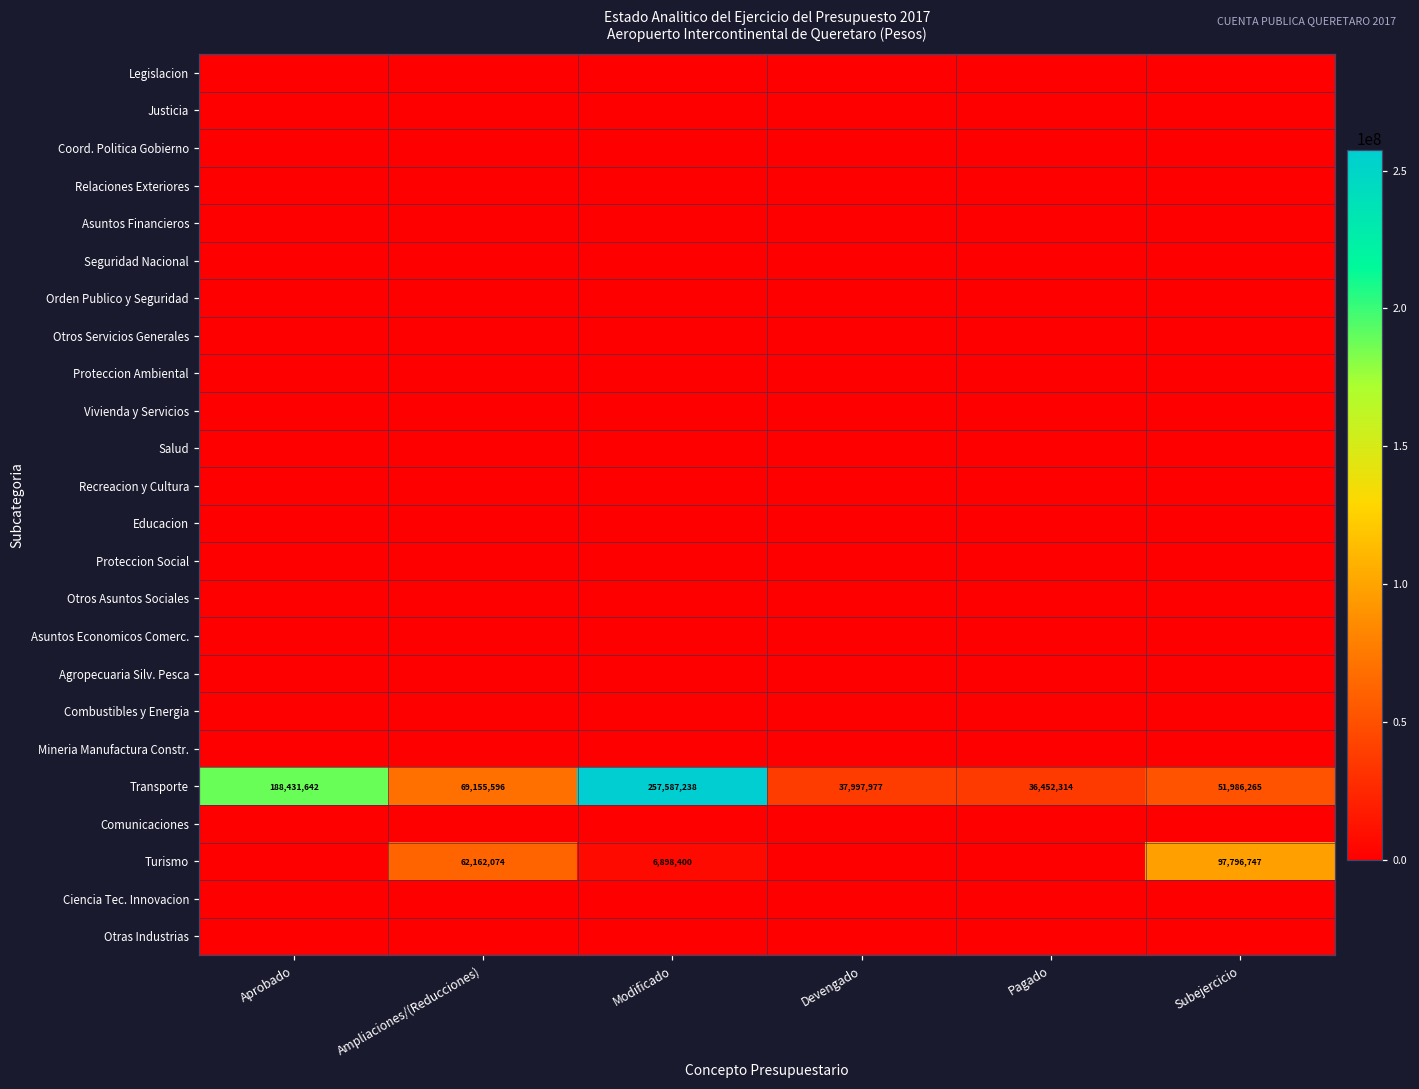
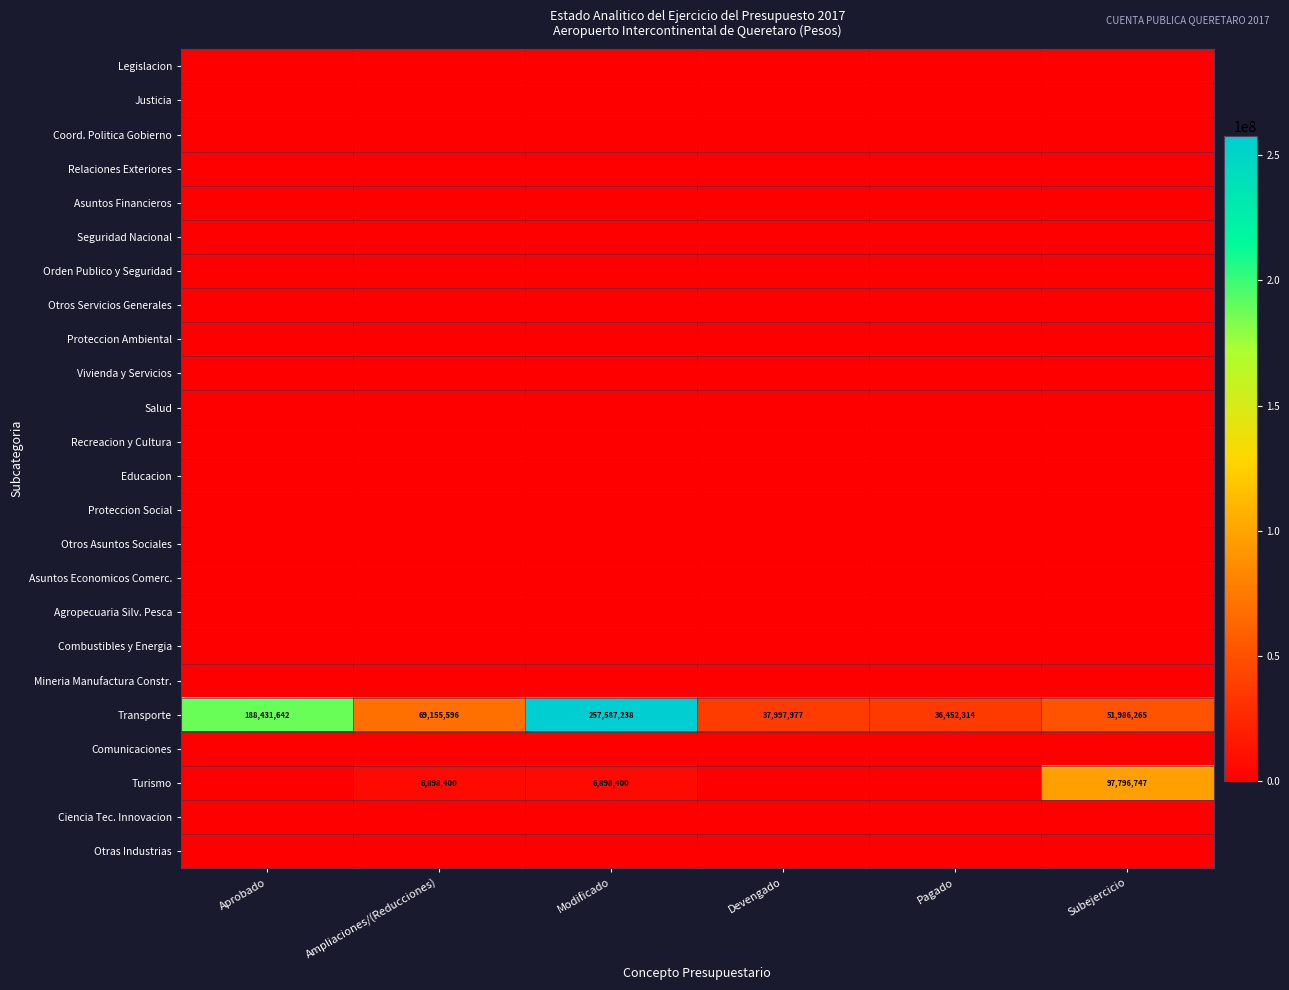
Turismo, Ampliaciones/(Reducciones): 62,162,074 -> 6,898,400
